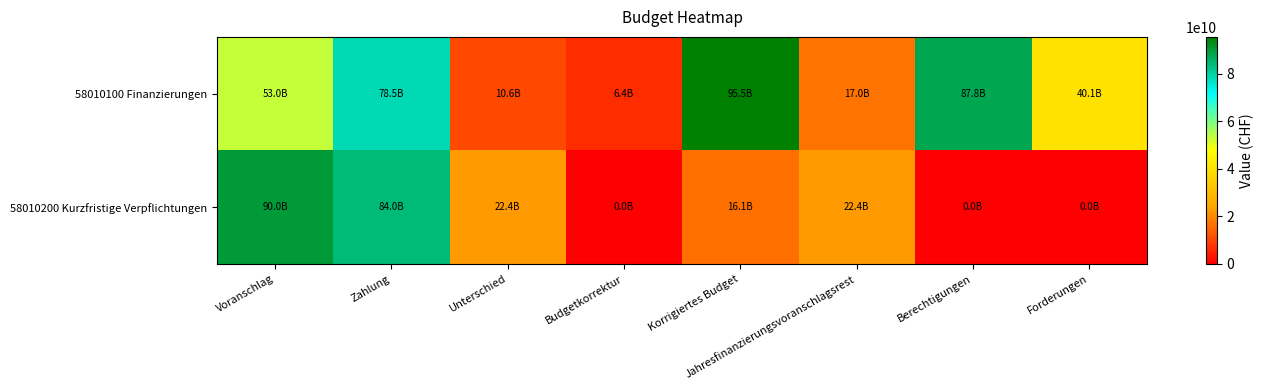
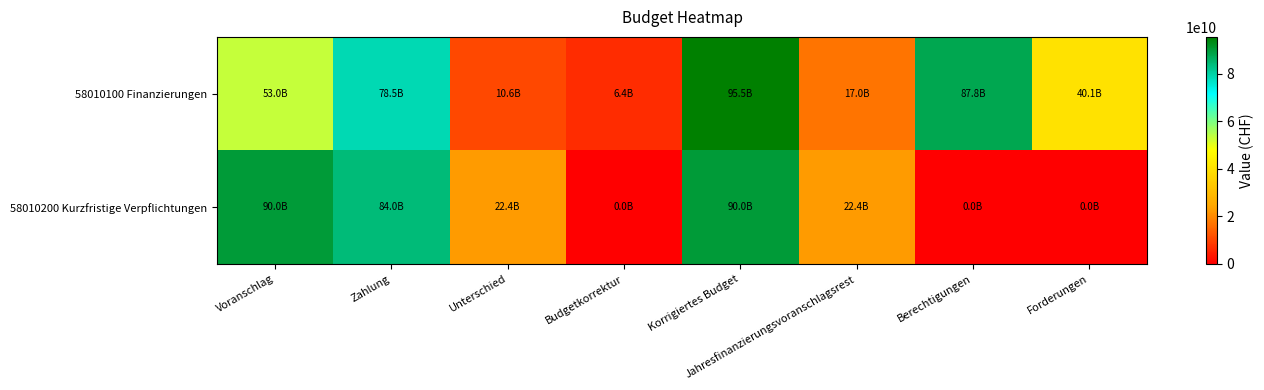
58010200 Kurzfristige Verpflichtungen, Korrigiertes Budget: 16.1B -> 90.0B
